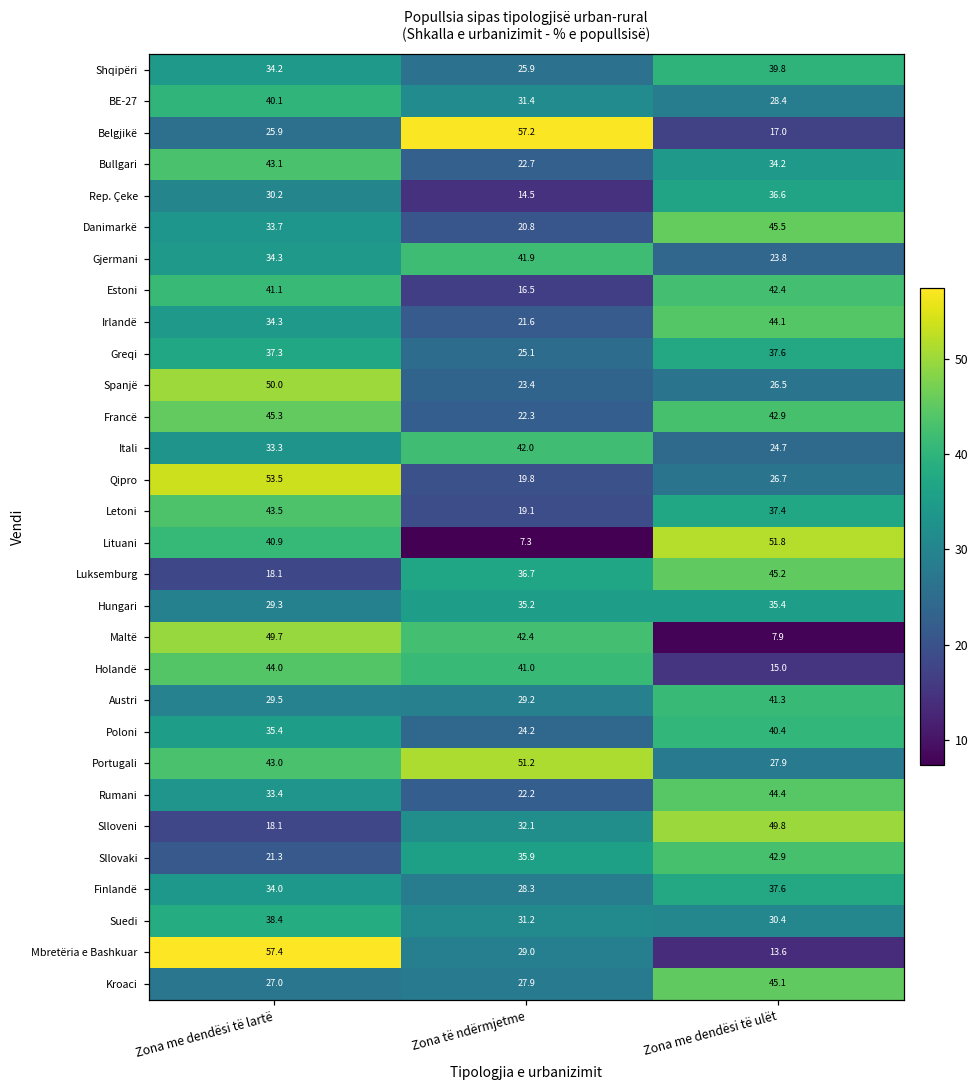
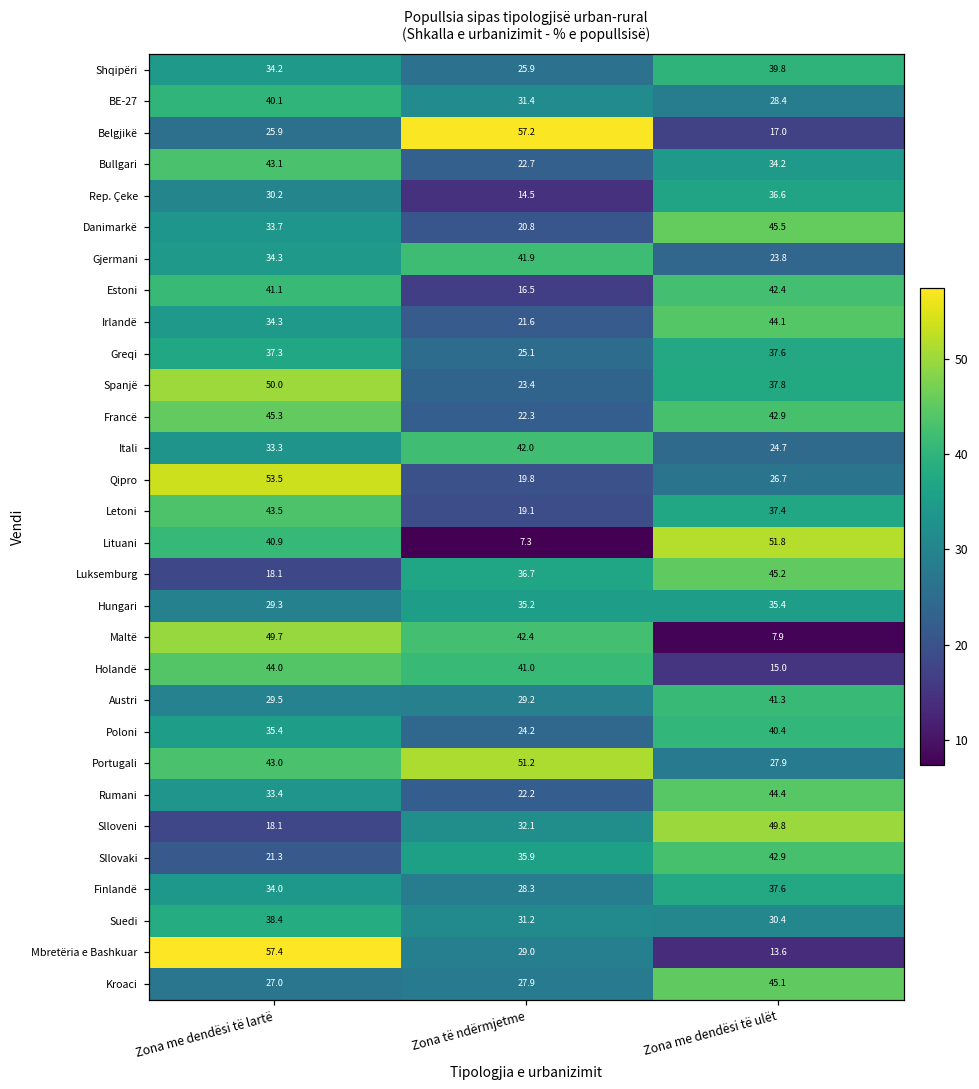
Spanjë, Zona me dendësi të ulët: 26.5 -> 37.8
